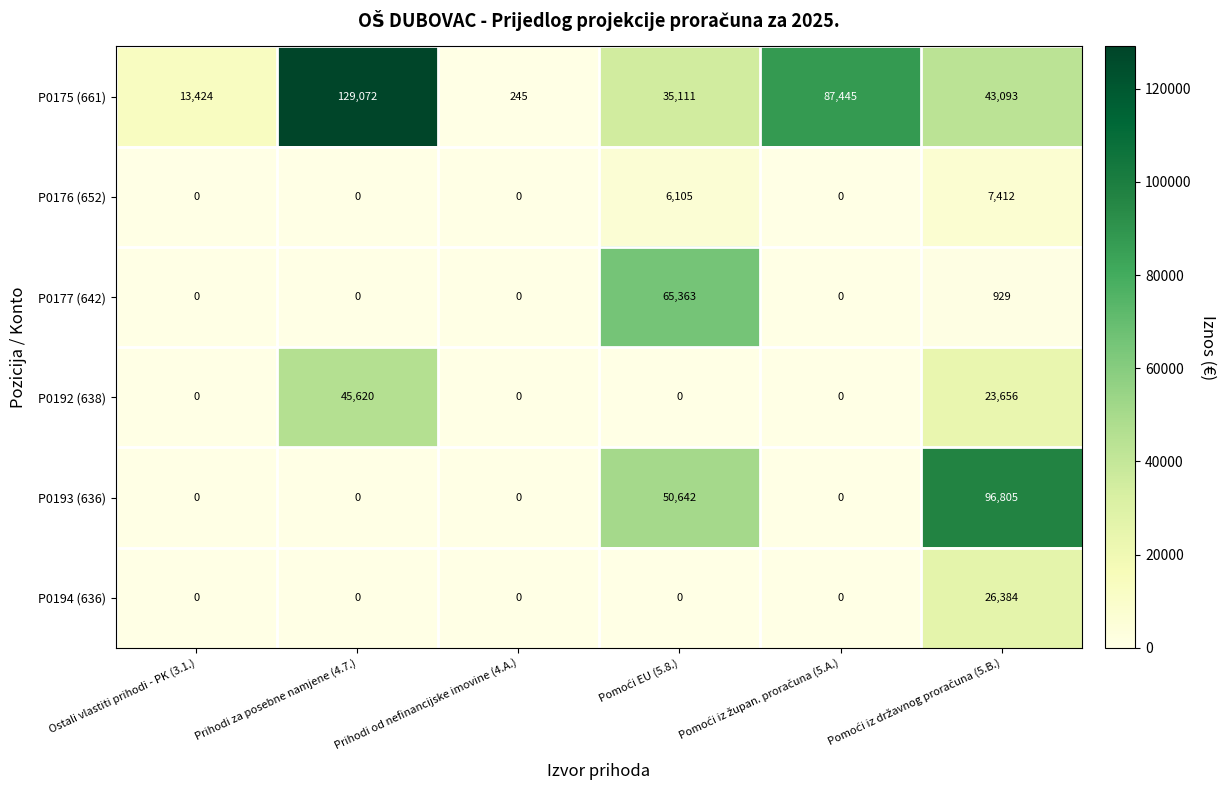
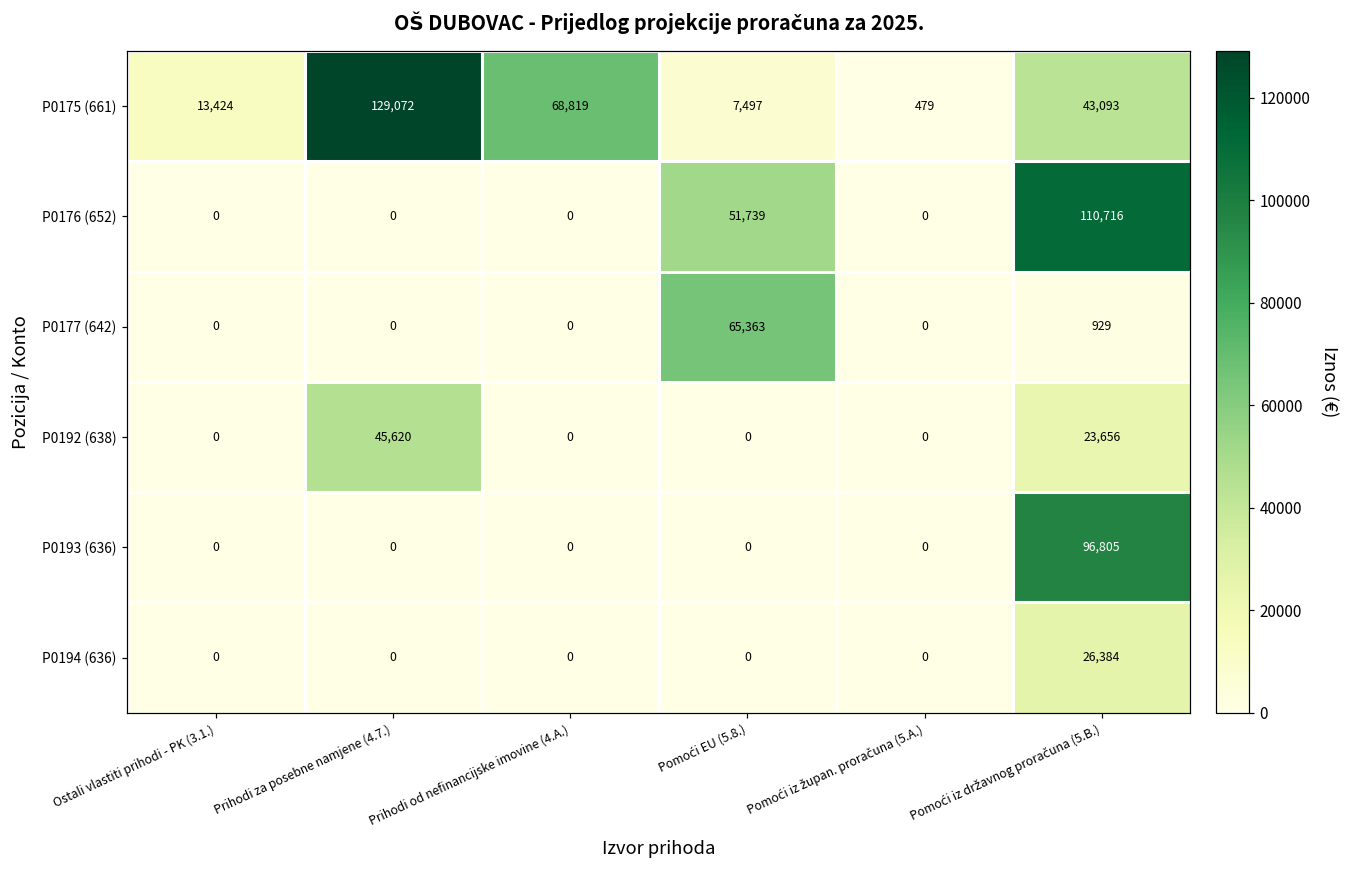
P0175 (661), Prihodi od nefinancijske imovine (4.A.): 245 -> 68,819
P0175 (661), Pomoći EU (5.8.): 35,111 -> 7,497
P0175 (661), Pomoći iz župan. proračuna (5.A.): 87,445 -> 479
P0176 (652), Pomoći EU (5.8.): 6,105 -> 51,739
P0176 (652), Pomoći iz državnog proračuna (5.B.): 7,412 -> 110,716
P0193 (636), Pomoći EU (5.8.): 50,642 -> 0
